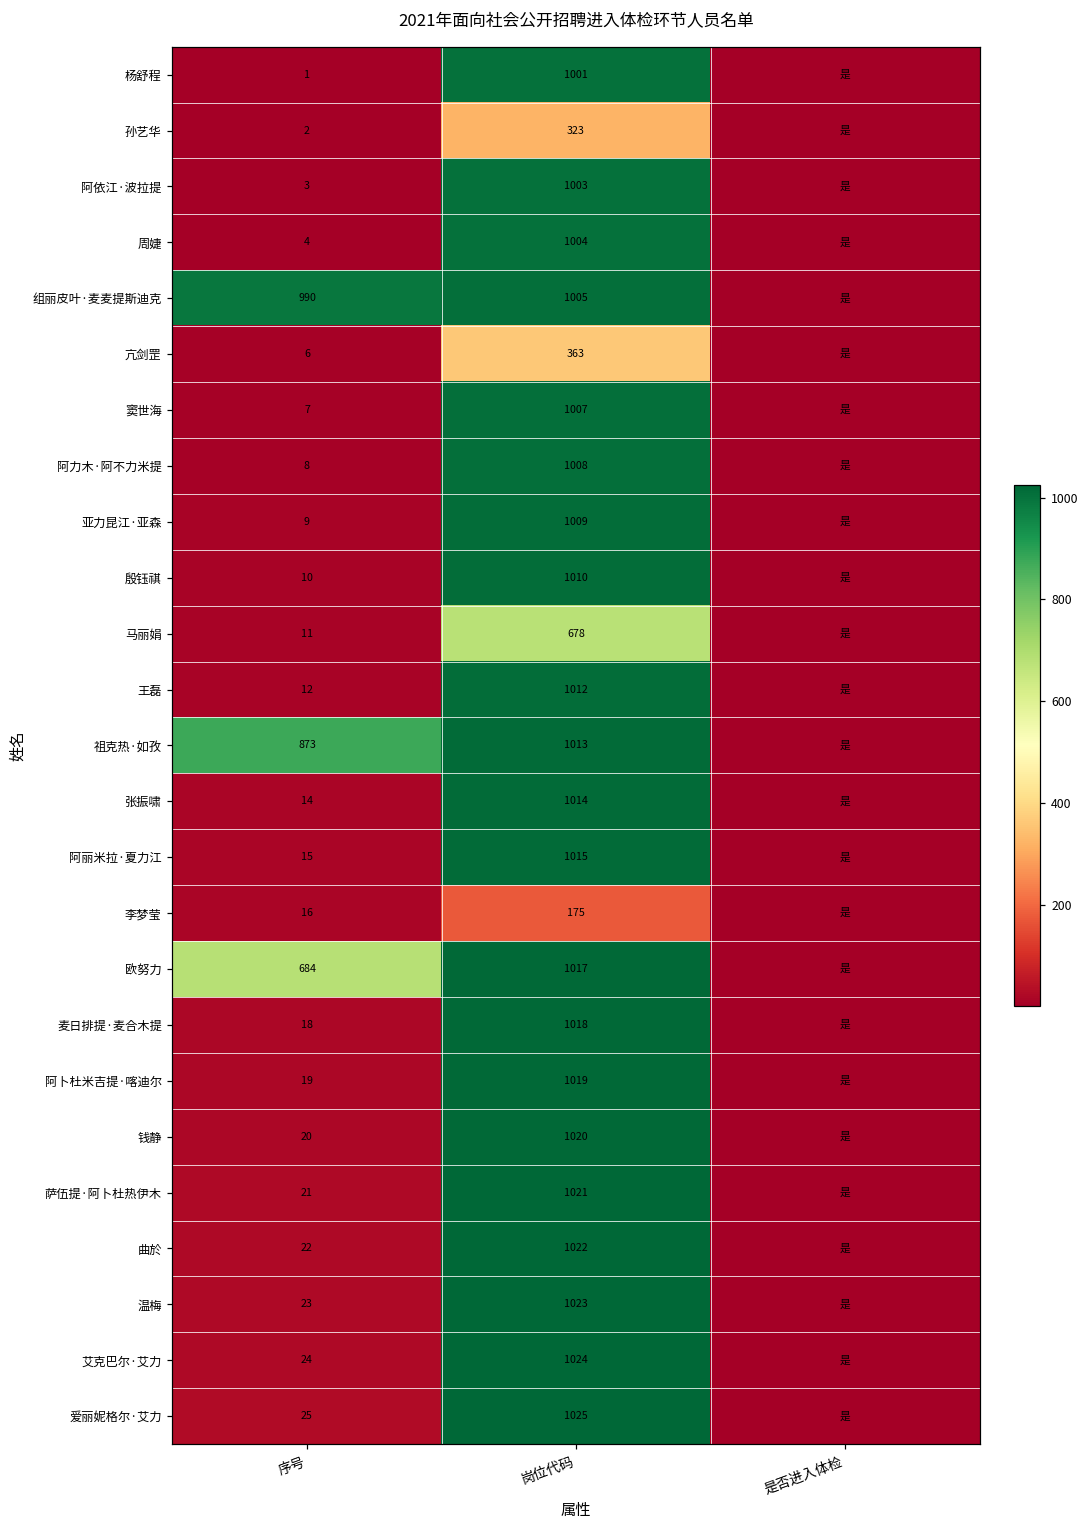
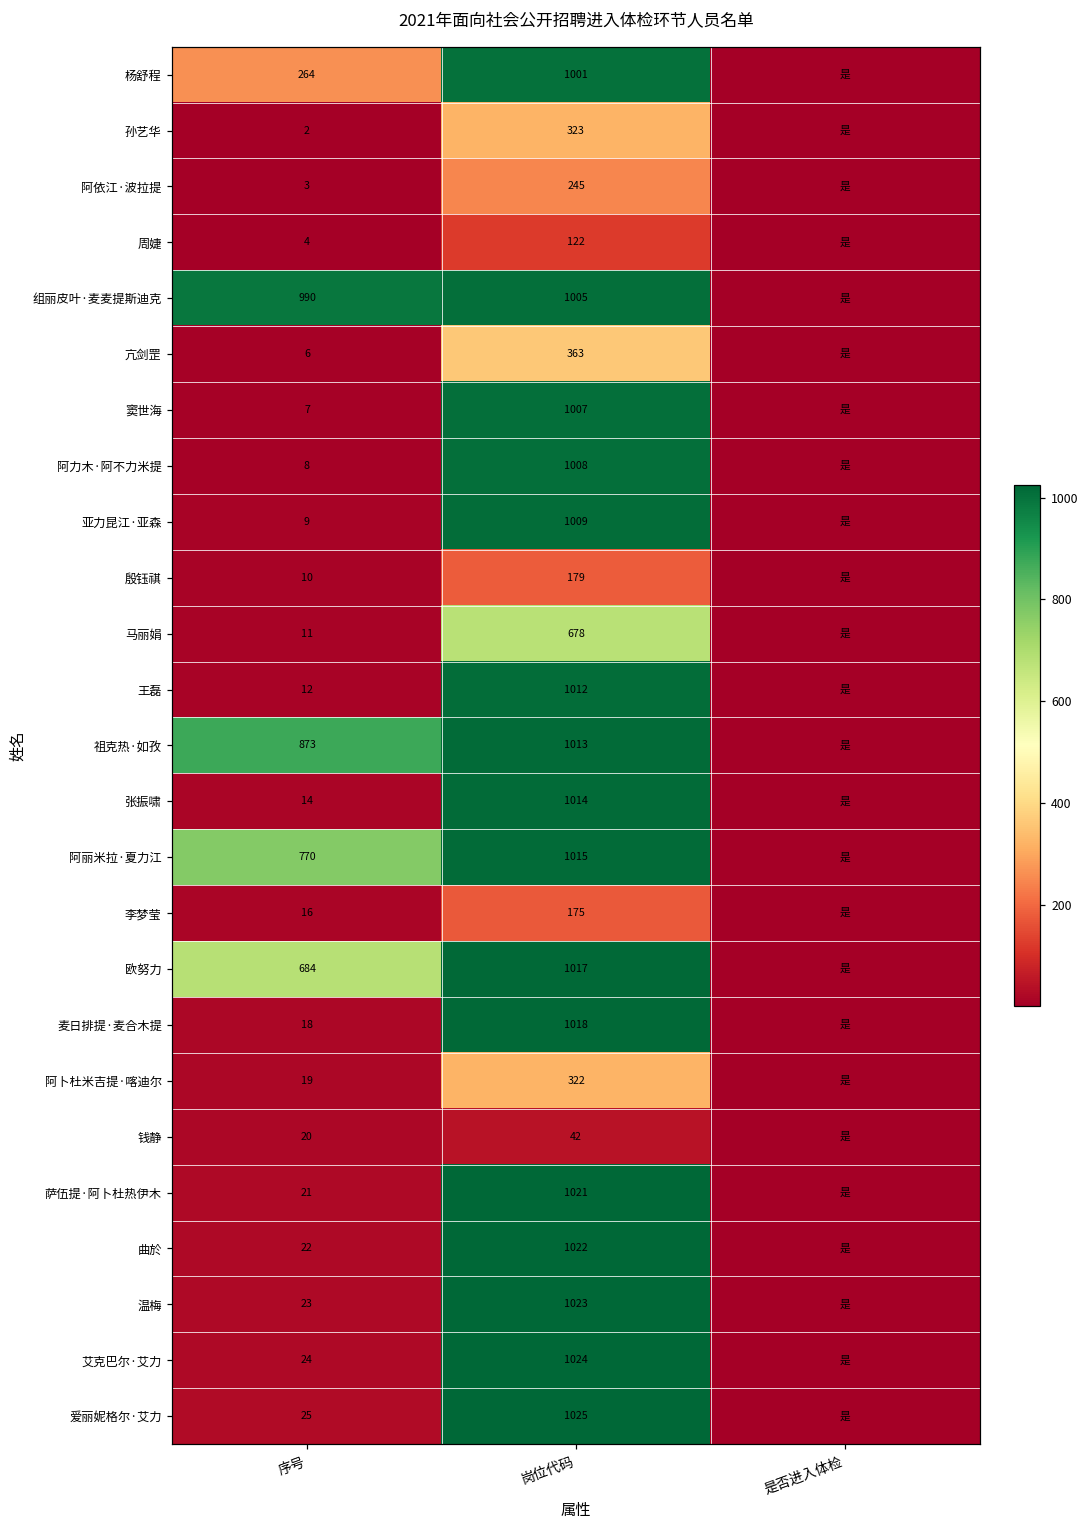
杨舒程, 序号: 1 -> 264
阿依江·波拉提, 岗位代码: 1003 -> 245
周婕, 岗位代码: 1004 -> 122
殷钰祺, 岗位代码: 1010 -> 179
阿丽米拉·夏力江, 序号: 15 -> 770
阿卜杜米吉提·喀迪尔, 岗位代码: 1019 -> 322
钱静, 岗位代码: 1020 -> 42
